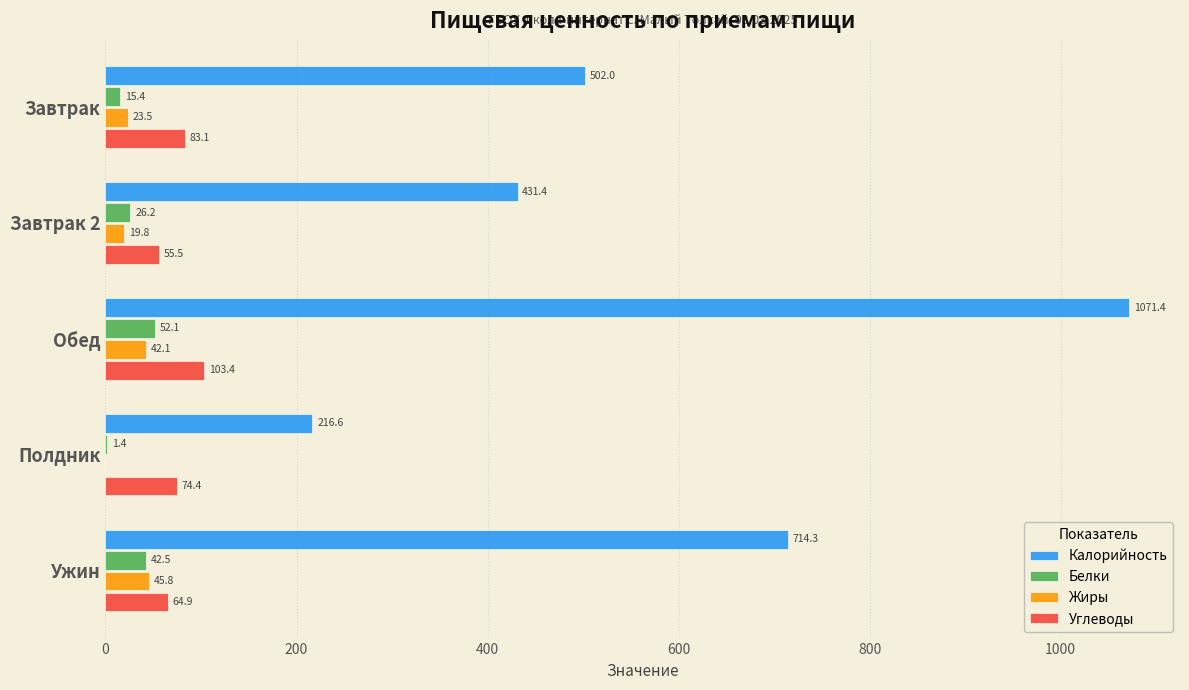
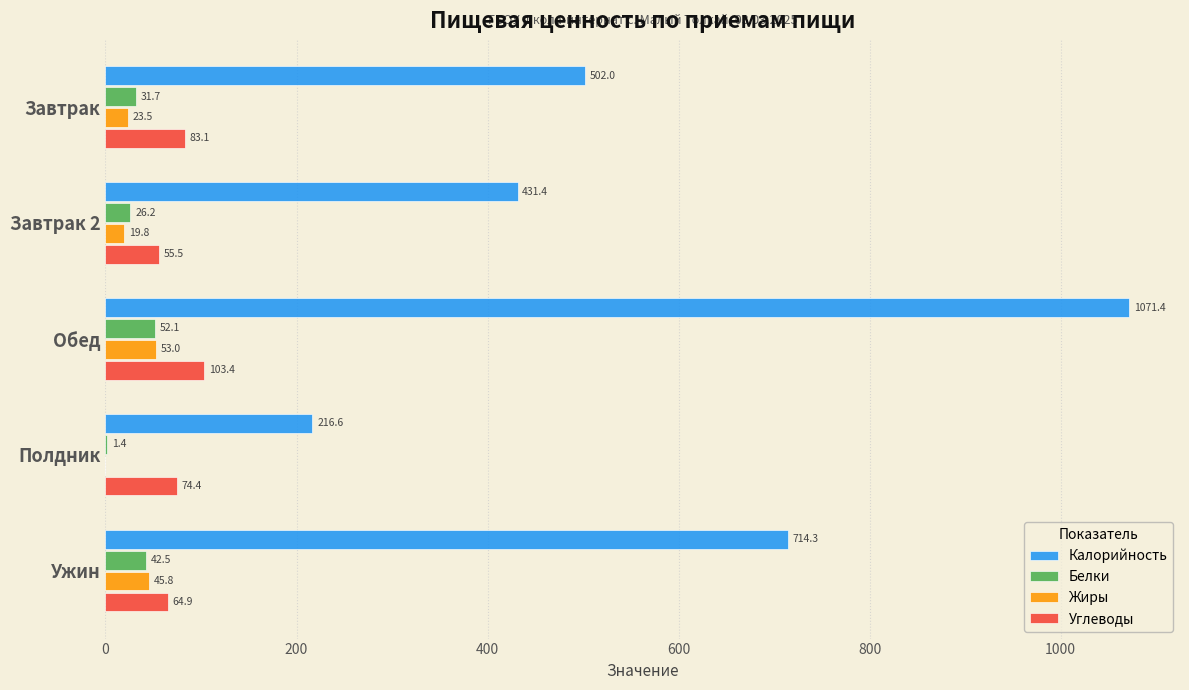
Белки, Завтрак: 15.4 -> 31.7
Жиры, Обед: 42.1 -> 53.0
